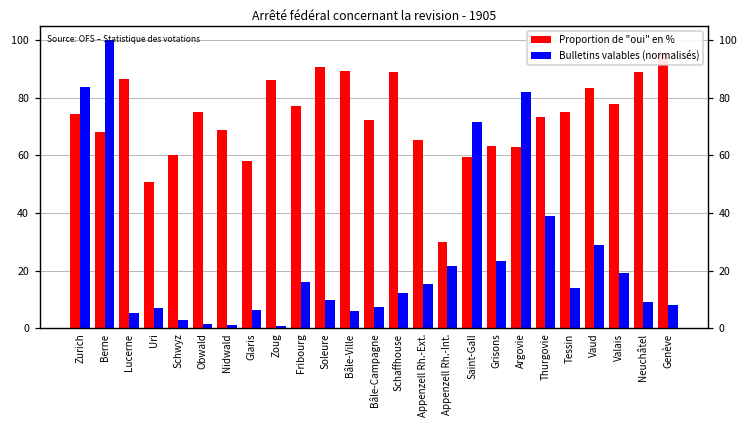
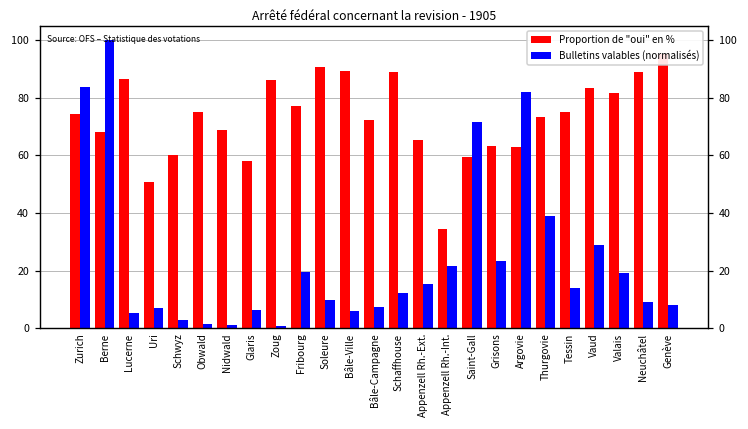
Bulletins valables (normalisés), Fribourg: 16 -> 20
Proportion de "oui" en %, Appenzell Rh.-Int.: 30 -> 34
Proportion de "oui" en %, Valais: 78 -> 82
